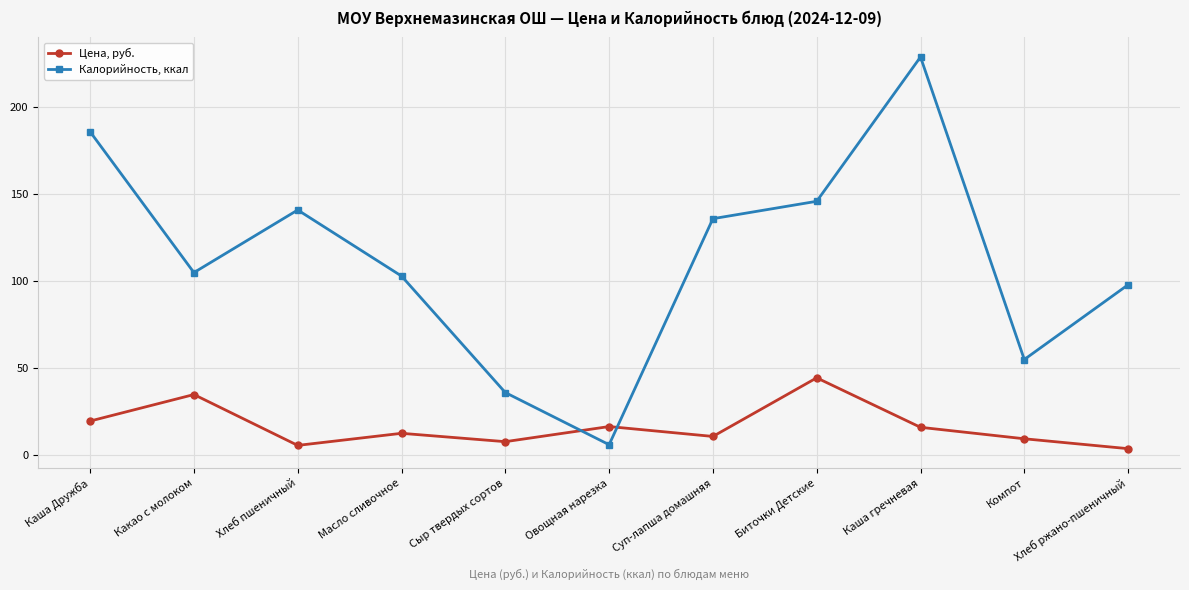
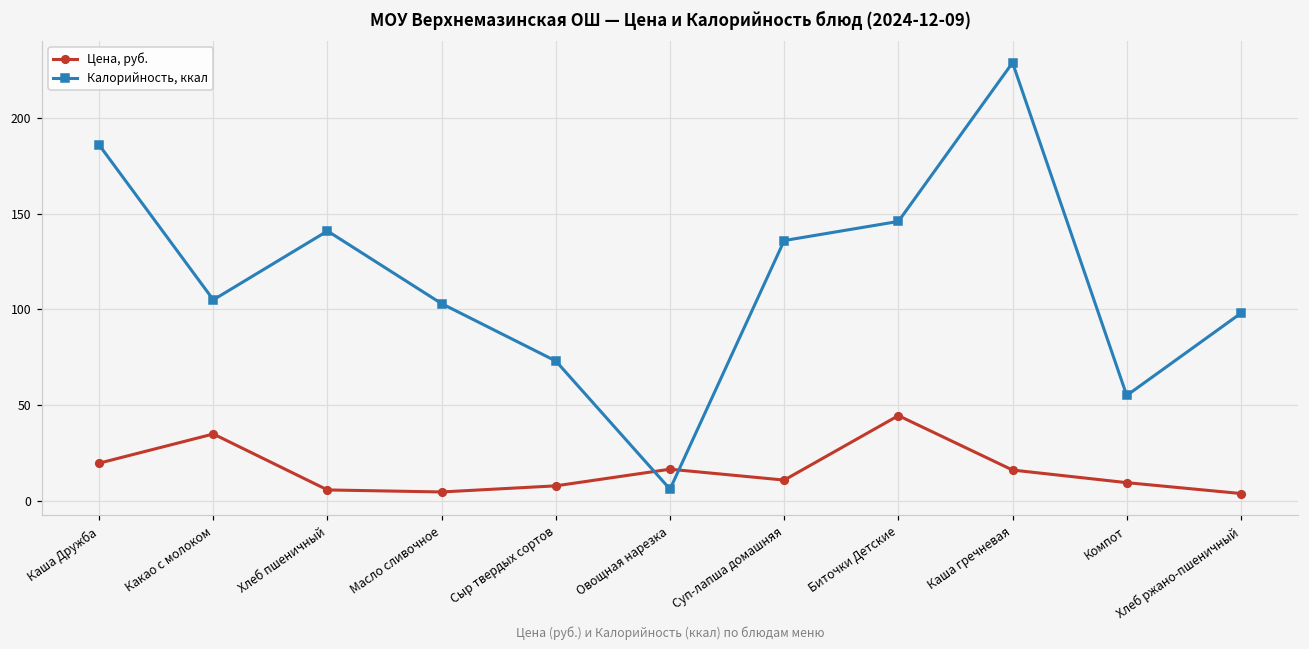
Цена, руб., Масло сливочное: 13 -> 5
Калорийность, ккал, Сыр твердых сортов: 36 -> 73
